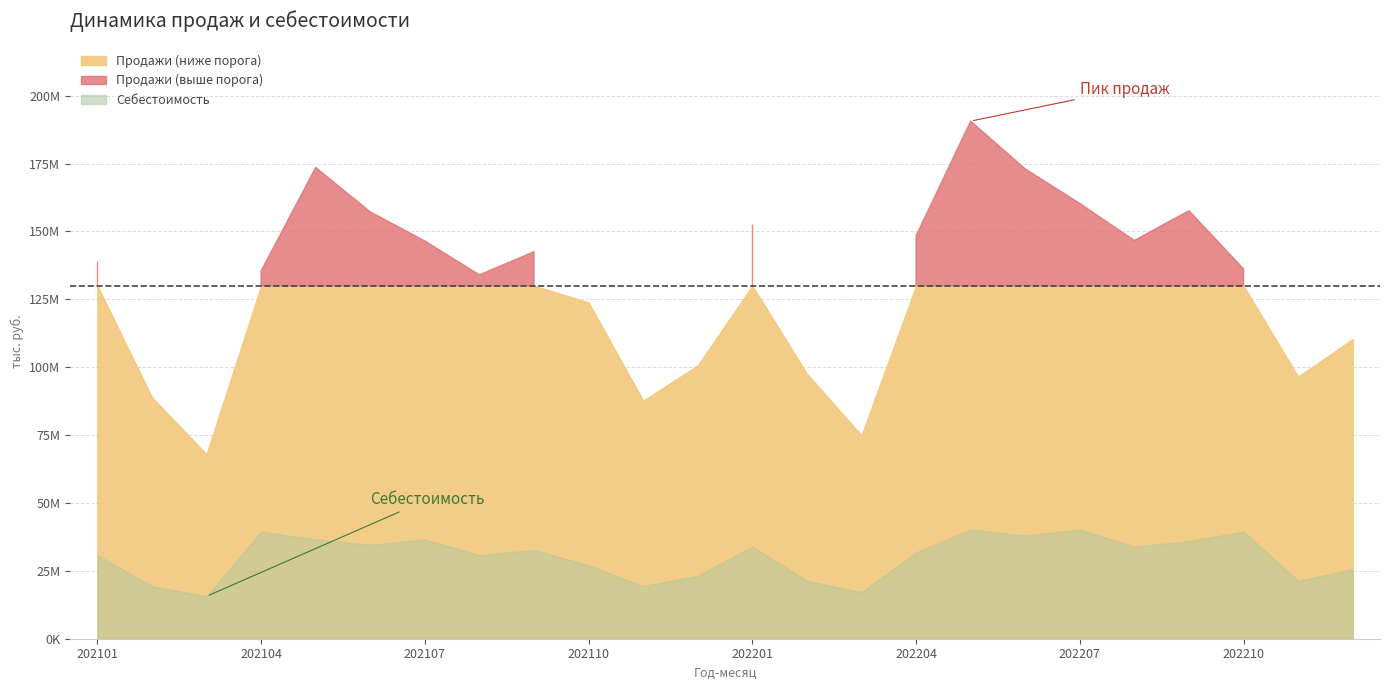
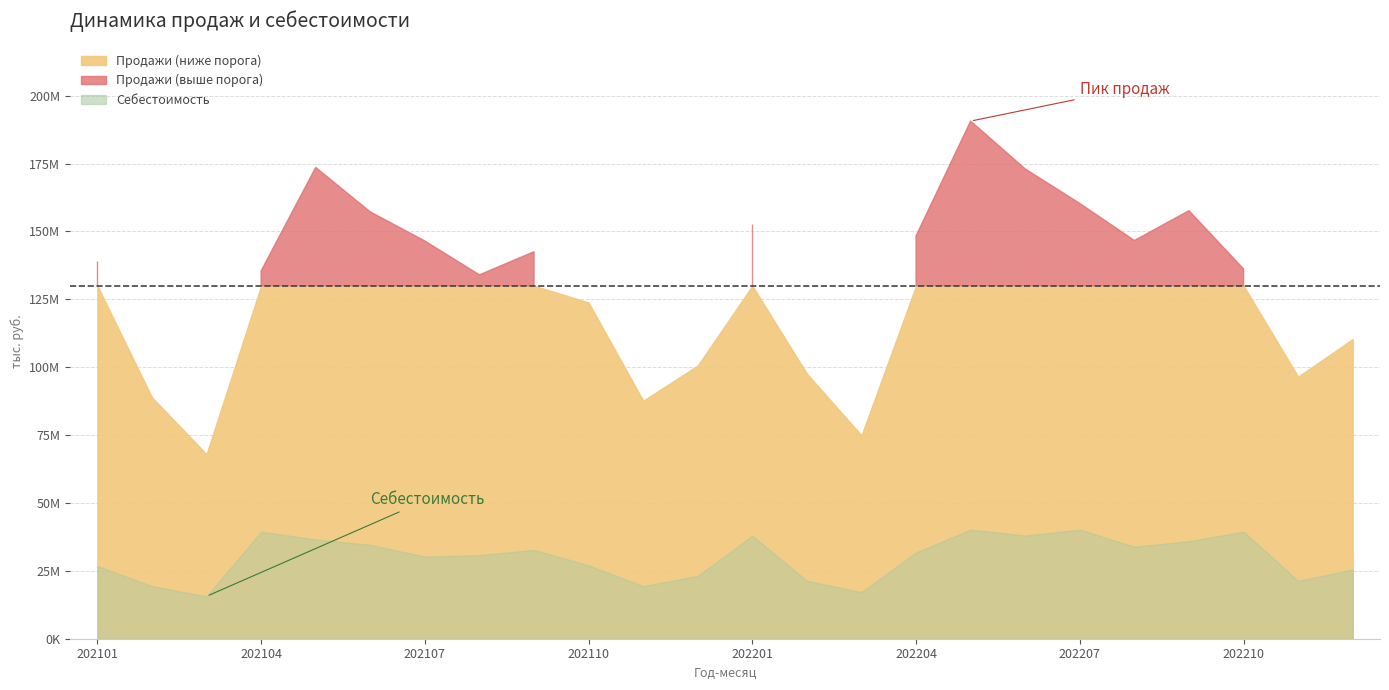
Себестоимость, 202101: 31000000 -> 27000000
Себестоимость, 202107: 37000000 -> 30000000
Себестоимость, 202201: 34000000 -> 38000000
